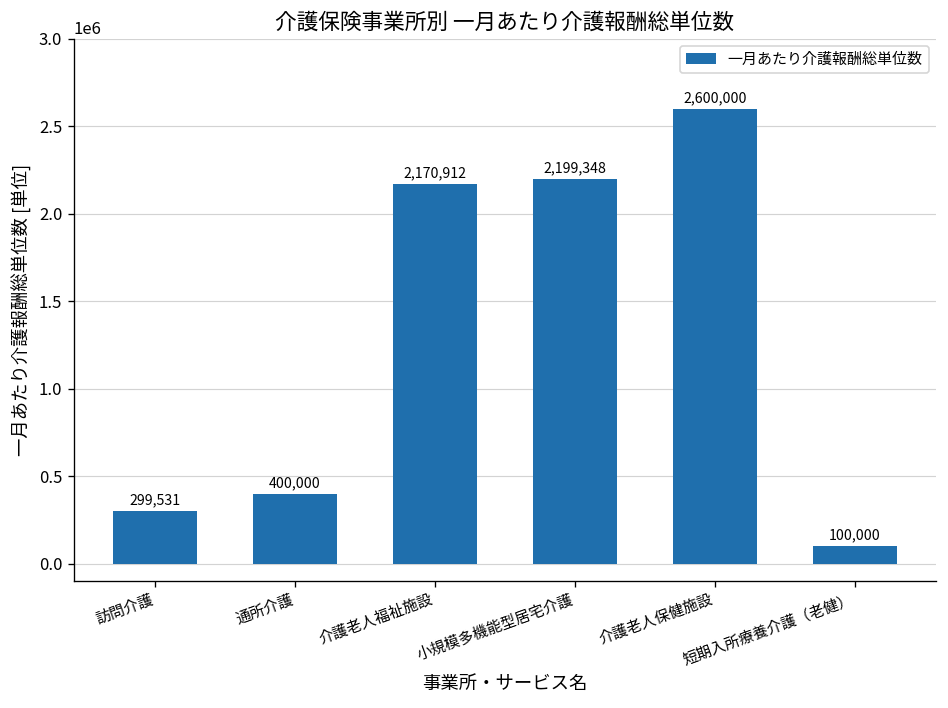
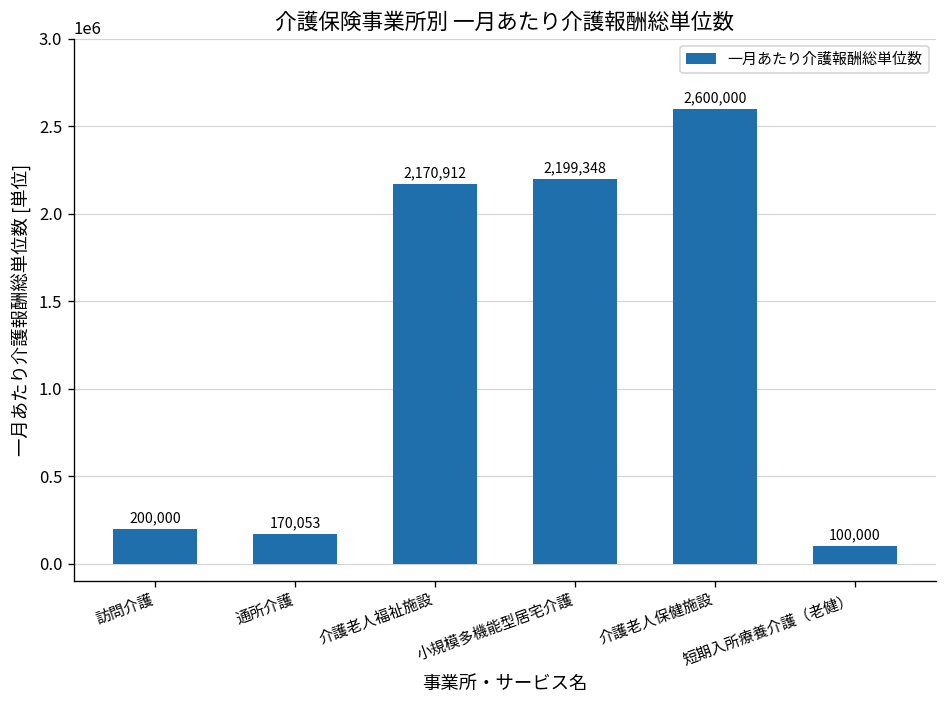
訪問介護: 299,531 -> 200,000
通所介護: 400,000 -> 170,053
